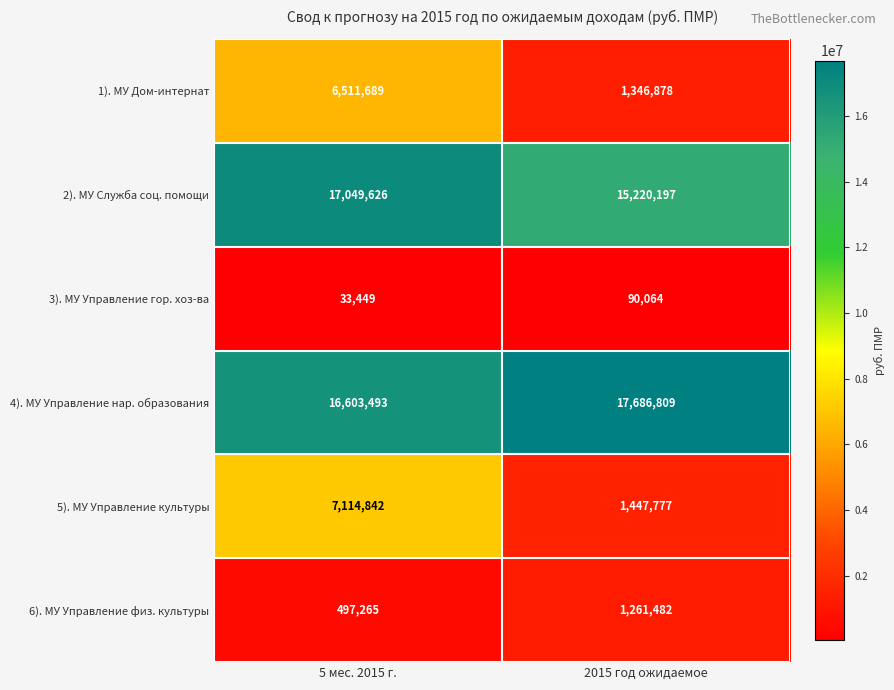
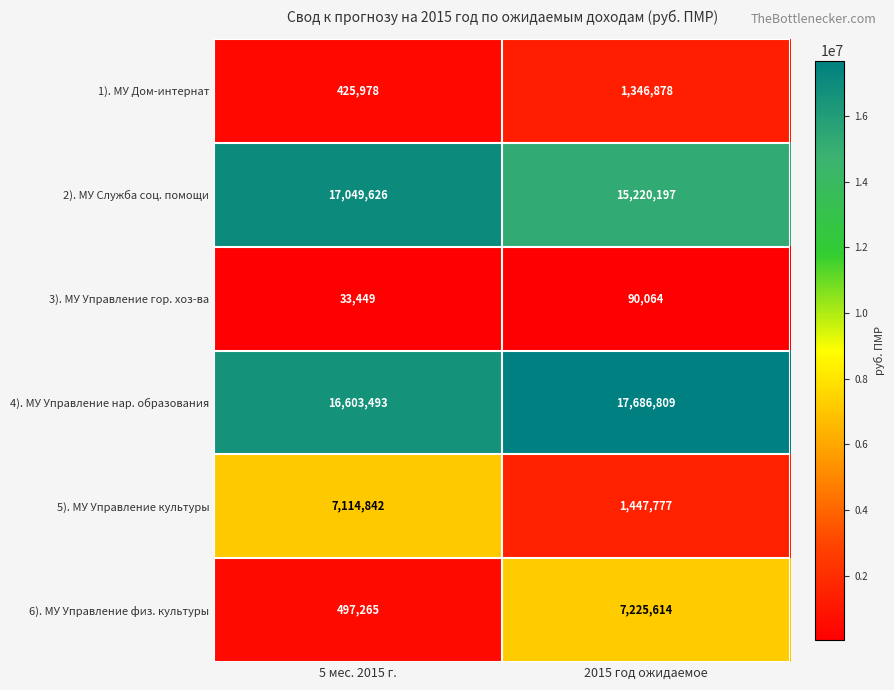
1). МУ Дом-интернат, 5 мес. 2015 г.: 6,511,689 -> 425,978
6). МУ Управление физ. культуры, 2015 год ожидаемое: 1,261,482 -> 7,225,614
